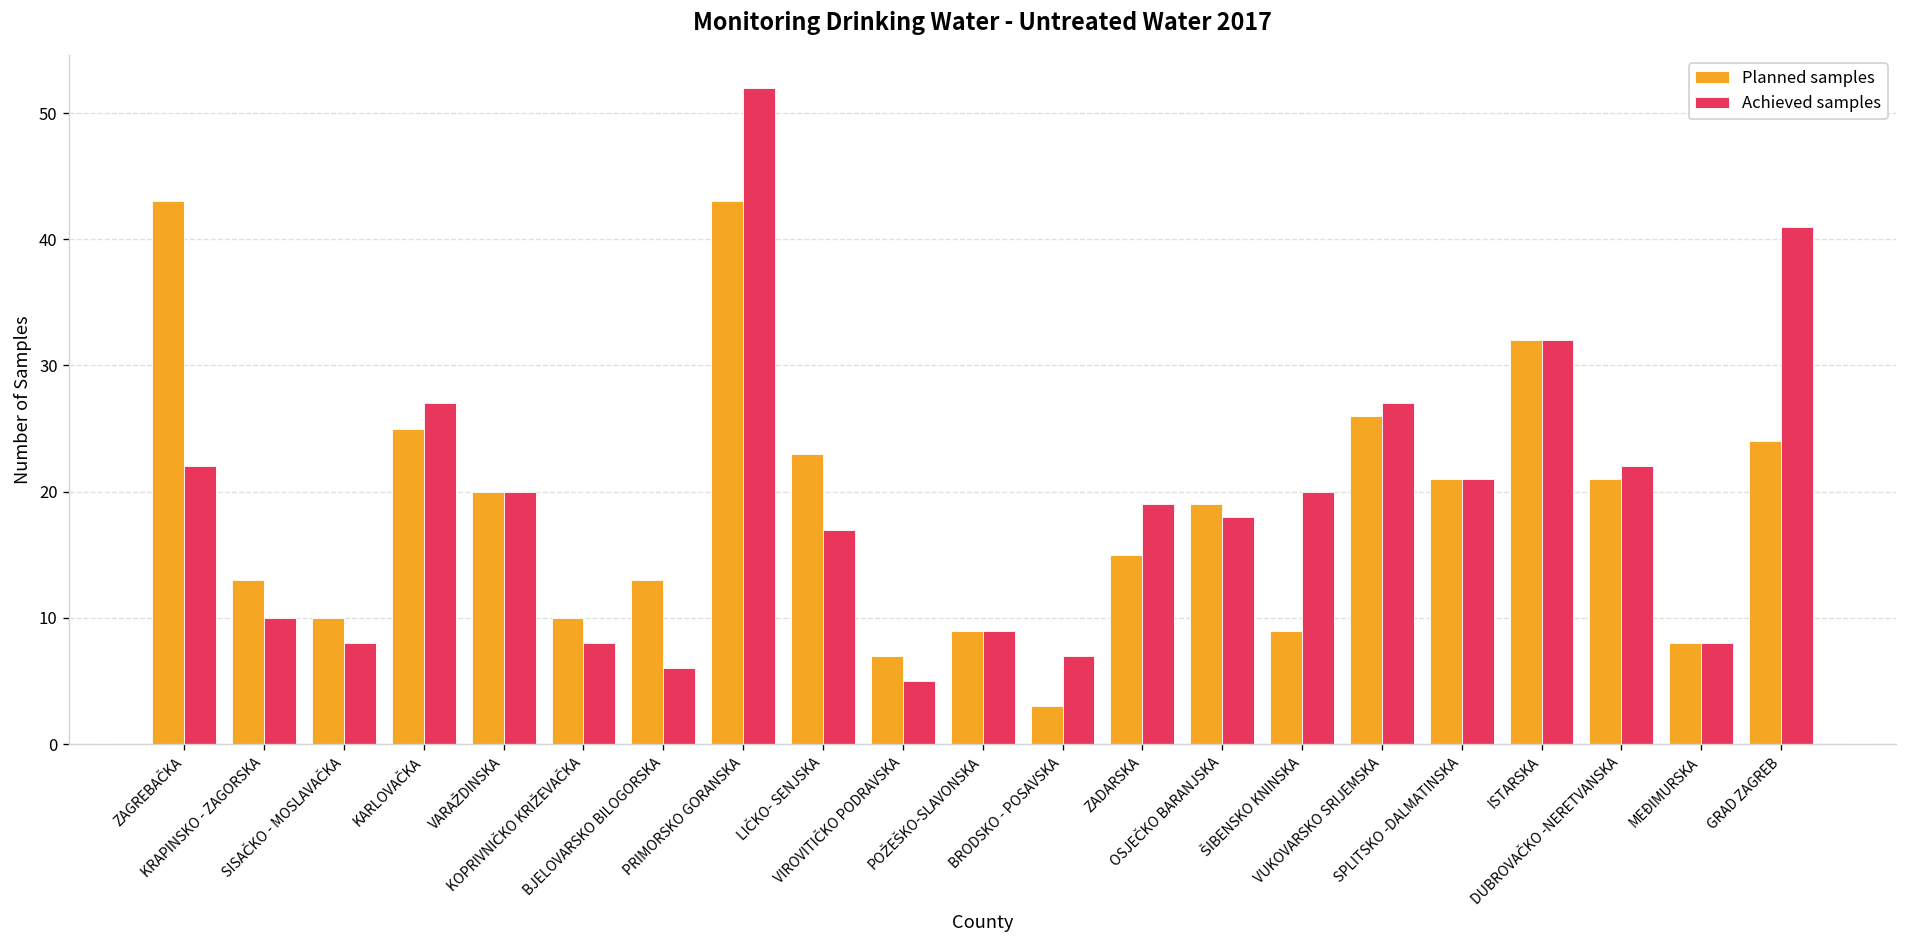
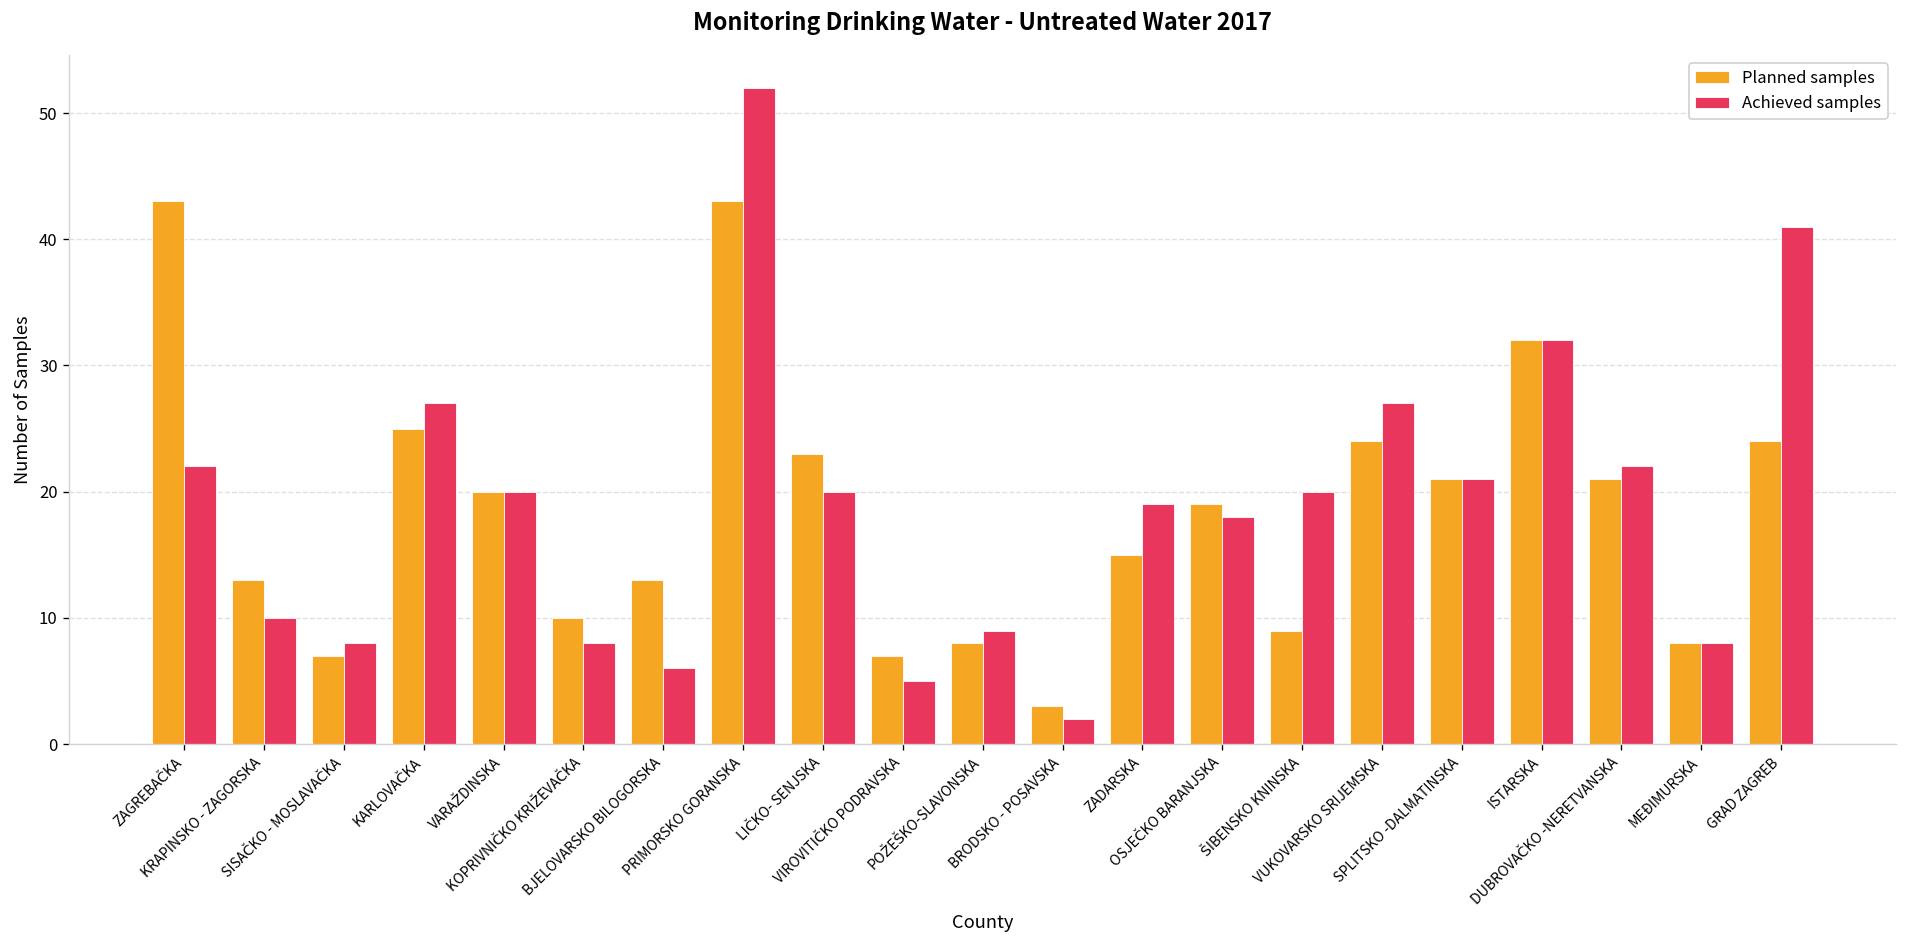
Planned samples, SISAČKO - MOSLAVAČKA: 10 -> 7
Achieved samples, LIČKO- SENJSKA: 17 -> 20
Planned samples, POŽEŠKO-SLAVONSKA: 9 -> 8
Achieved samples, BRODSKO - POSAVSKA: 7 -> 2
Planned samples, VUKOVARSKO SRIJEMSKA: 26 -> 24
